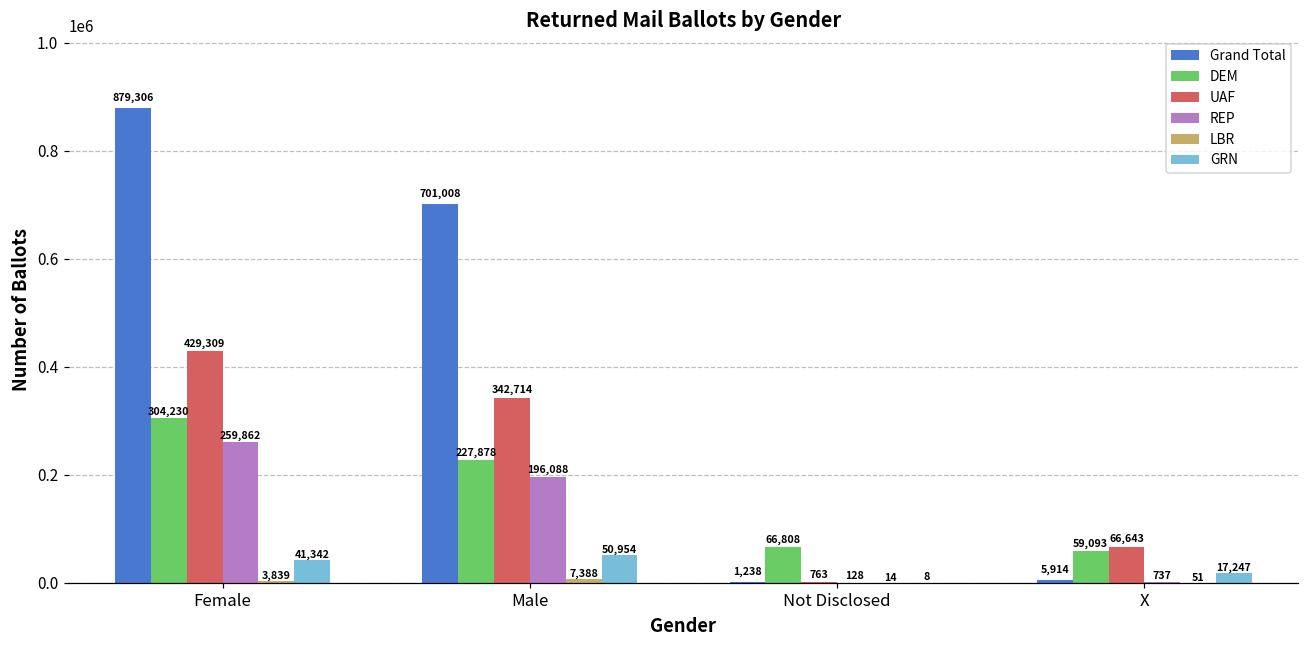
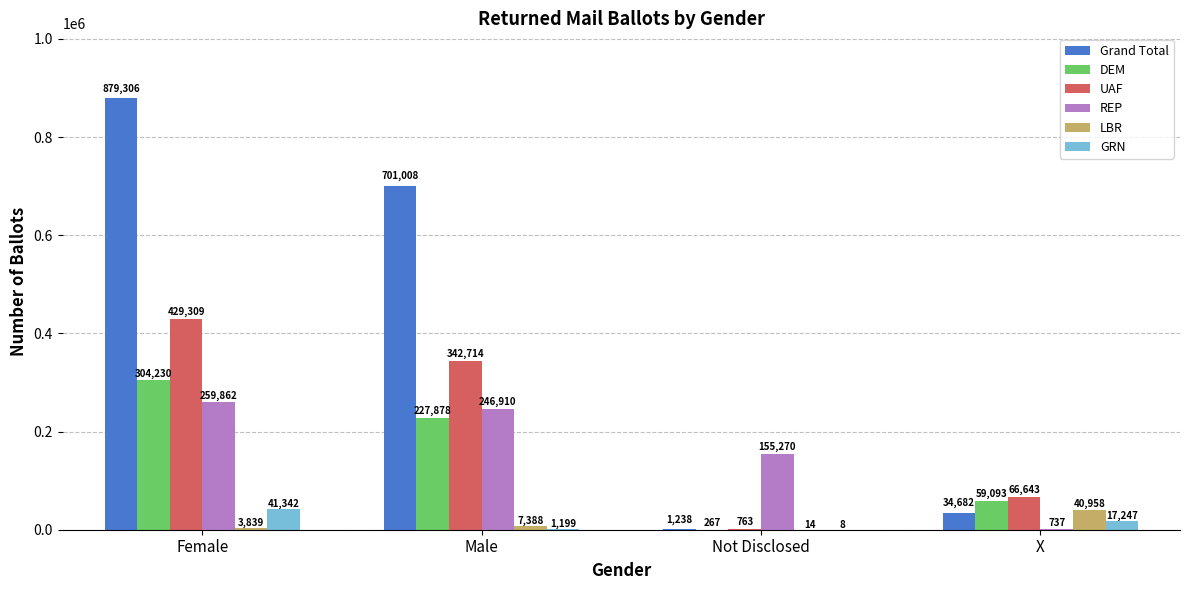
REP, Male: 196,088 -> 246,910
GRN, Male: 50,954 -> 1,199
DEM, Not Disclosed: 66,808 -> 267
REP, Not Disclosed: 128 -> 155,270
Grand Total, X: 5,914 -> 34,682
LBR, X: 51 -> 40,958
